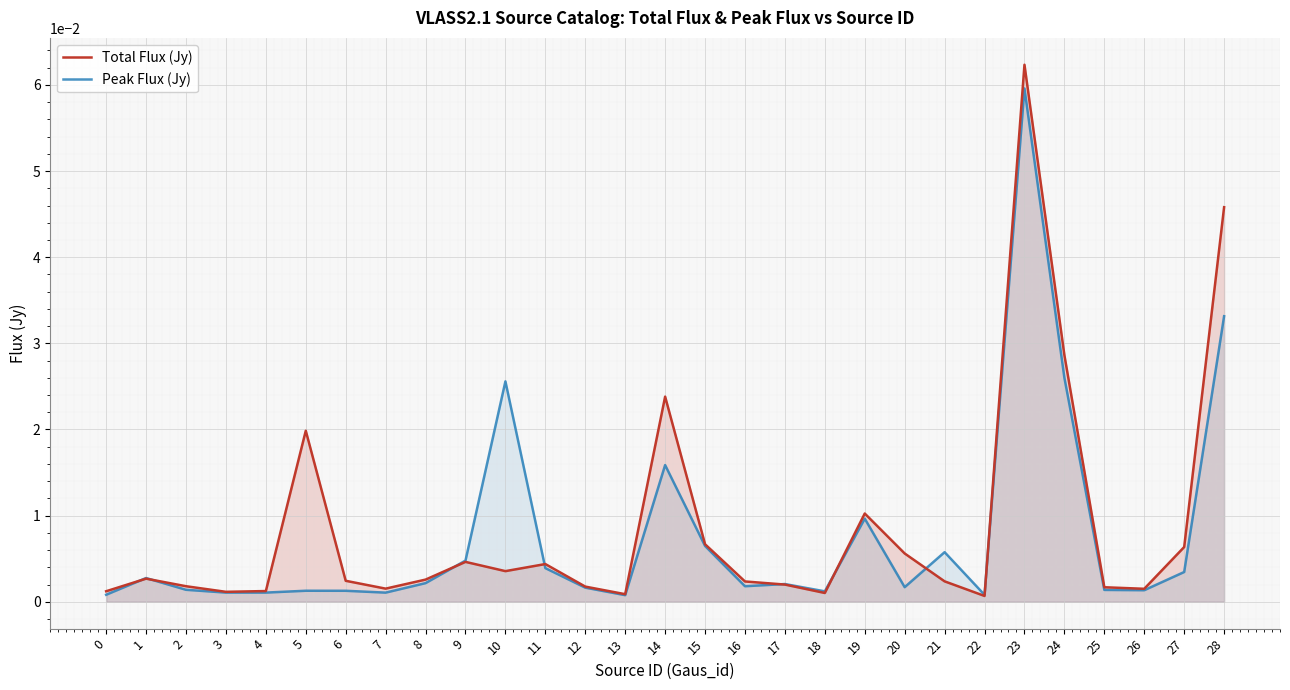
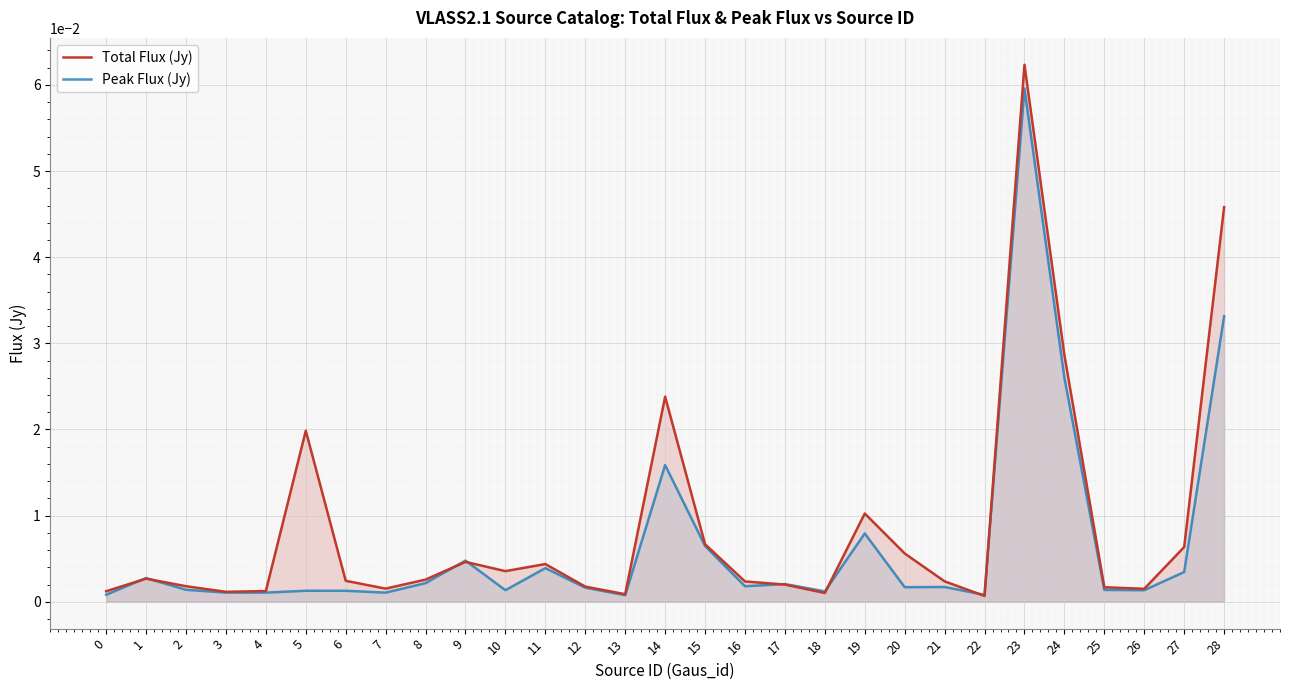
Peak Flux (Jy), 10: 0.026 -> 0.001
Peak Flux (Jy), 19: 0.010 -> 0.008
Peak Flux (Jy), 21: 0.006 -> 0.002
